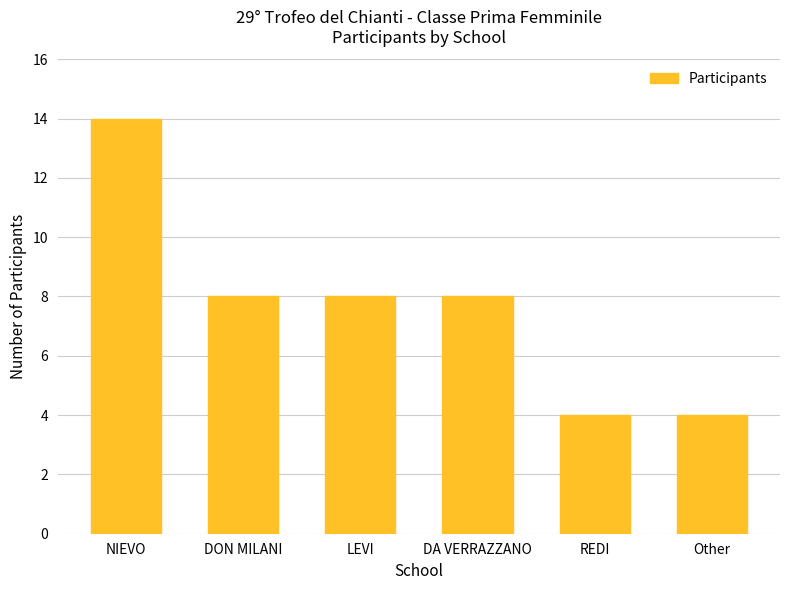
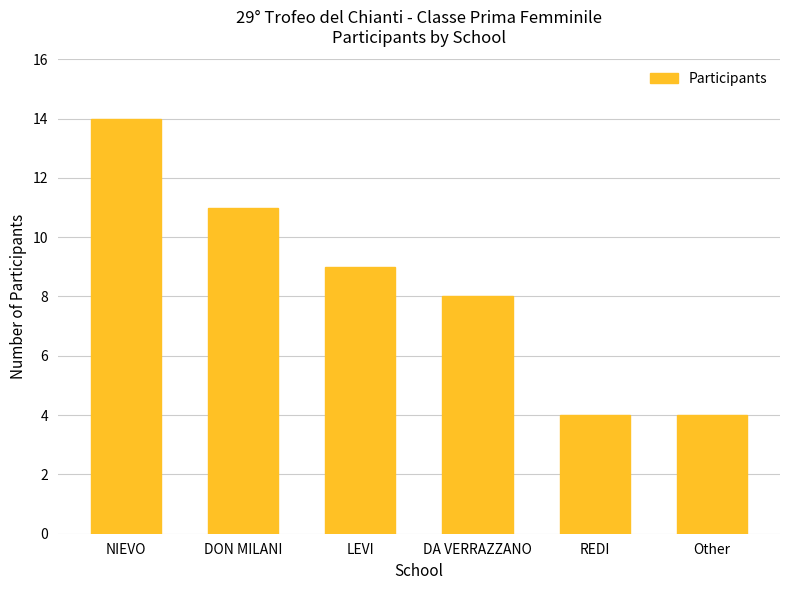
DON MILANI: 8 -> 11
LEVI: 8 -> 9
